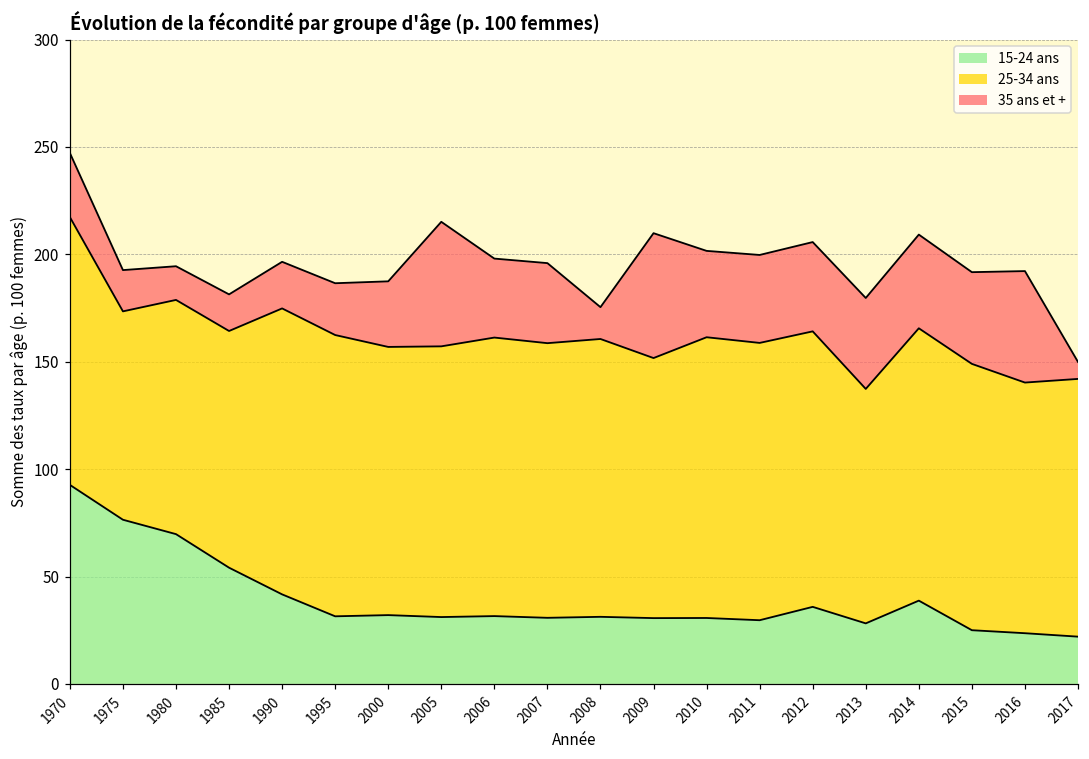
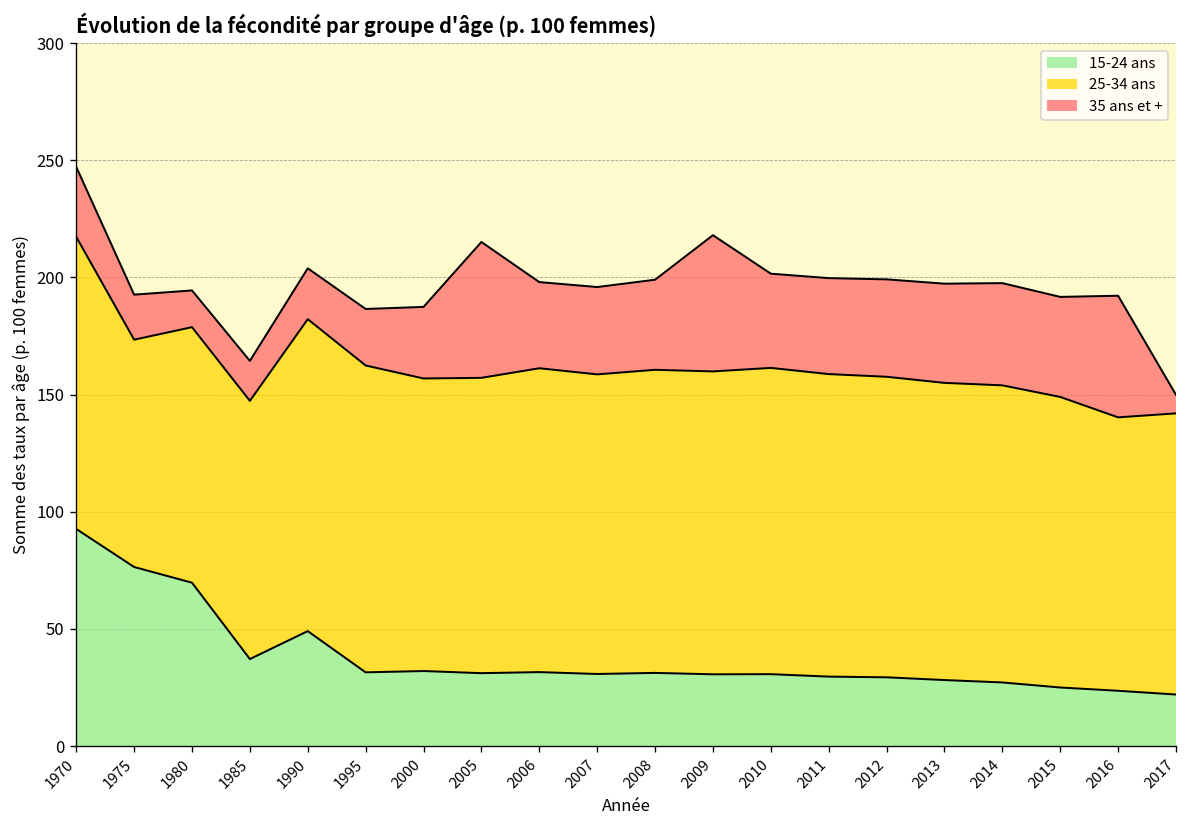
15-24 ans, 1985: 54 -> 37
15-24 ans, 1990: 42 -> 49
35 ans et +, 2008: 15 -> 38
25-34 ans, 2009: 121 -> 129
15-24 ans, 2012: 36 -> 29
25-34 ans, 2013: 109 -> 127
15-24 ans, 2014: 39 -> 27
